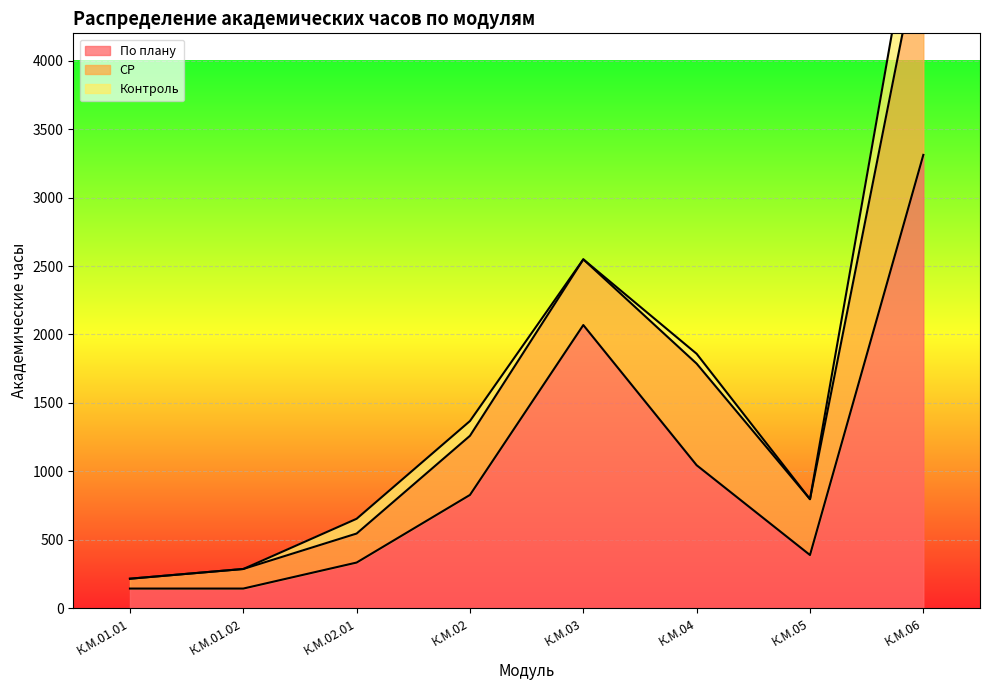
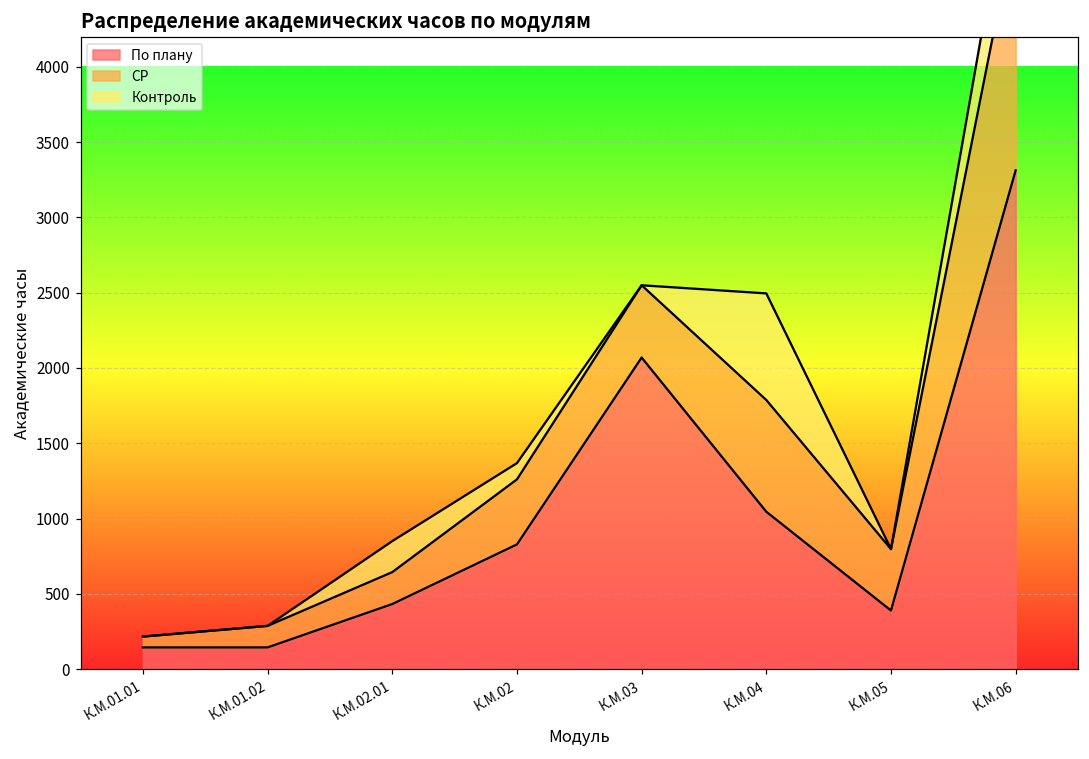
По плану, К.М.02.01: 330 -> 430
Контроль, К.М.02.01: 110 -> 210
Контроль, К.М.04: 70 -> 710
